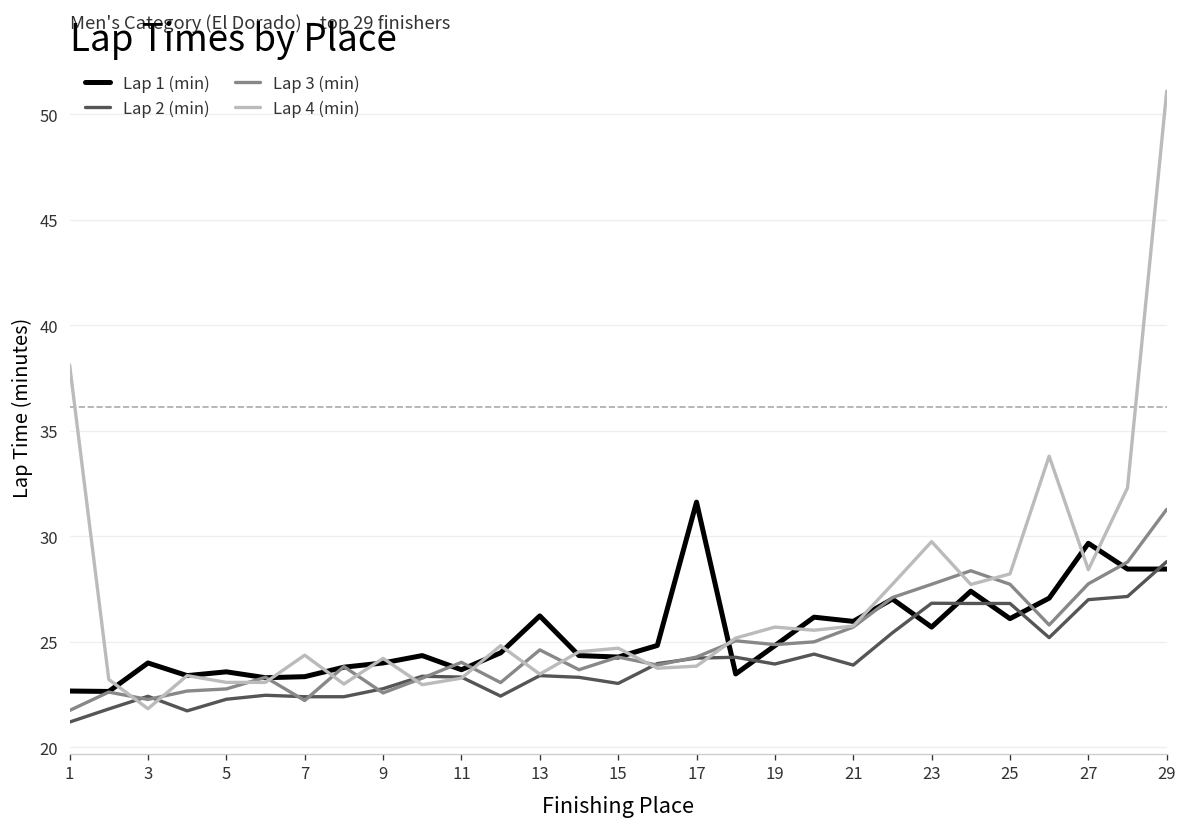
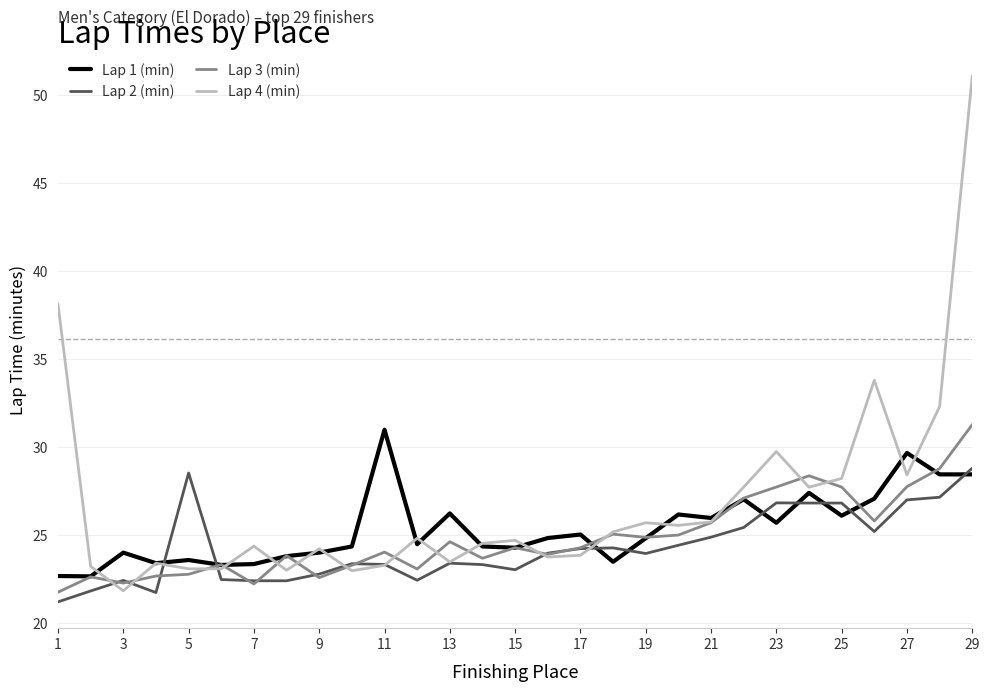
Lap 2 (min), 5: 22.3 -> 28.5
Lap 1 (min), 11: 23.7 -> 31.0
Lap 1 (min), 17: 31.6 -> 25.0
Lap 2 (min), 21: 23.9 -> 24.9
